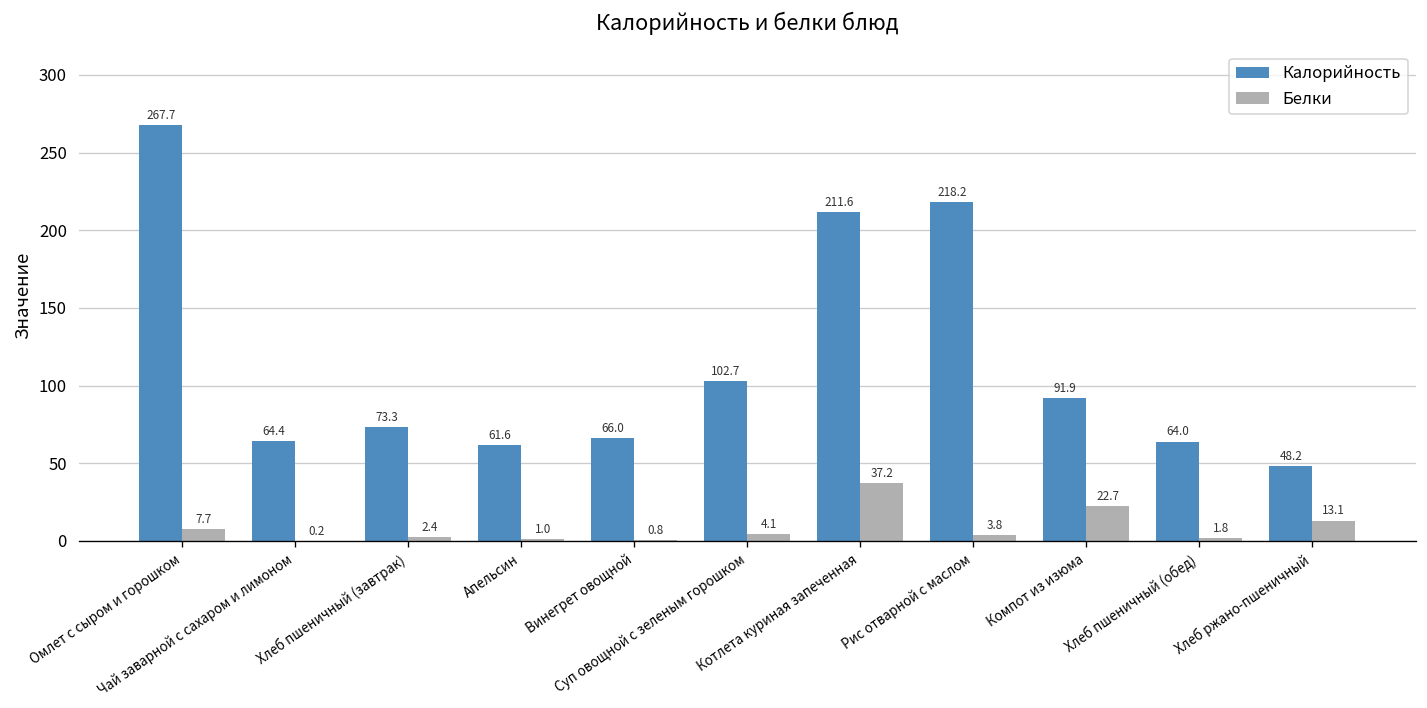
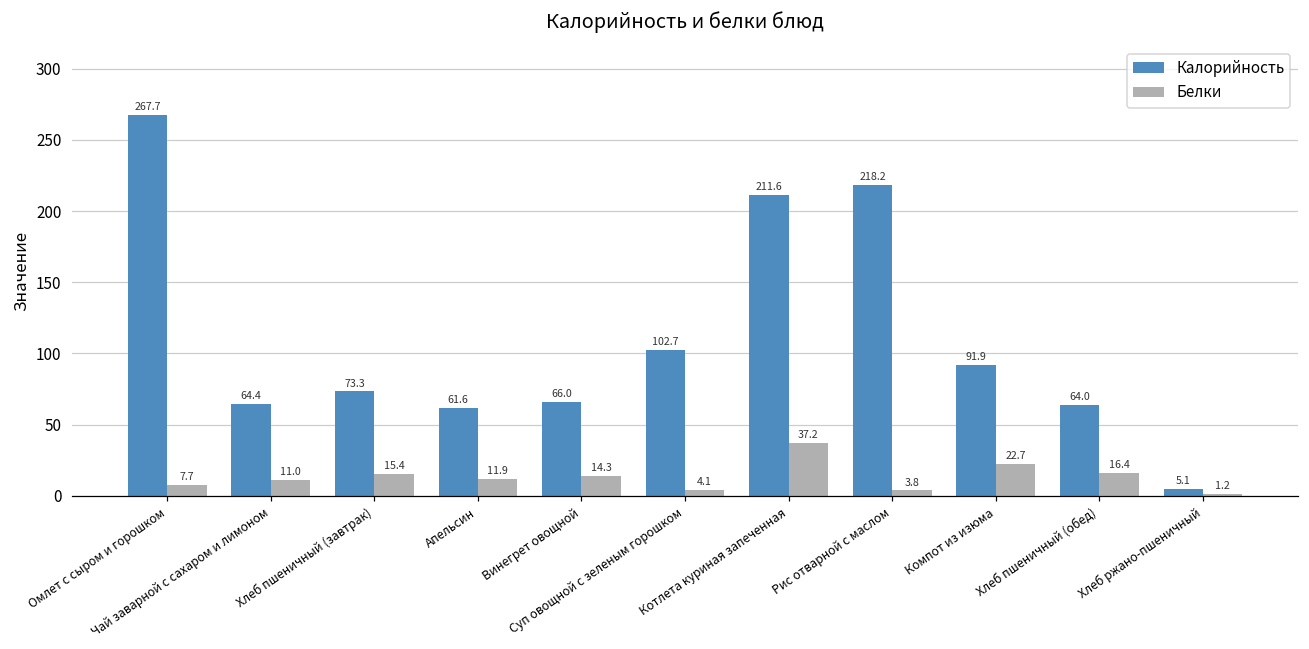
Белки, Чай заварной с сахаром и лимоном: 0.2 -> 11.0
Белки, Хлеб пшеничный (завтрак): 2.4 -> 15.4
Белки, Апельсин: 1.0 -> 11.9
Белки, Винегрет овощной: 0.8 -> 14.3
Белки, Хлеб пшеничный (обед): 1.8 -> 16.4
Калорийность, Хлеб ржано-пшеничный: 48.2 -> 5.1
Белки, Хлеб ржано-пшеничный: 13.1 -> 1.2
